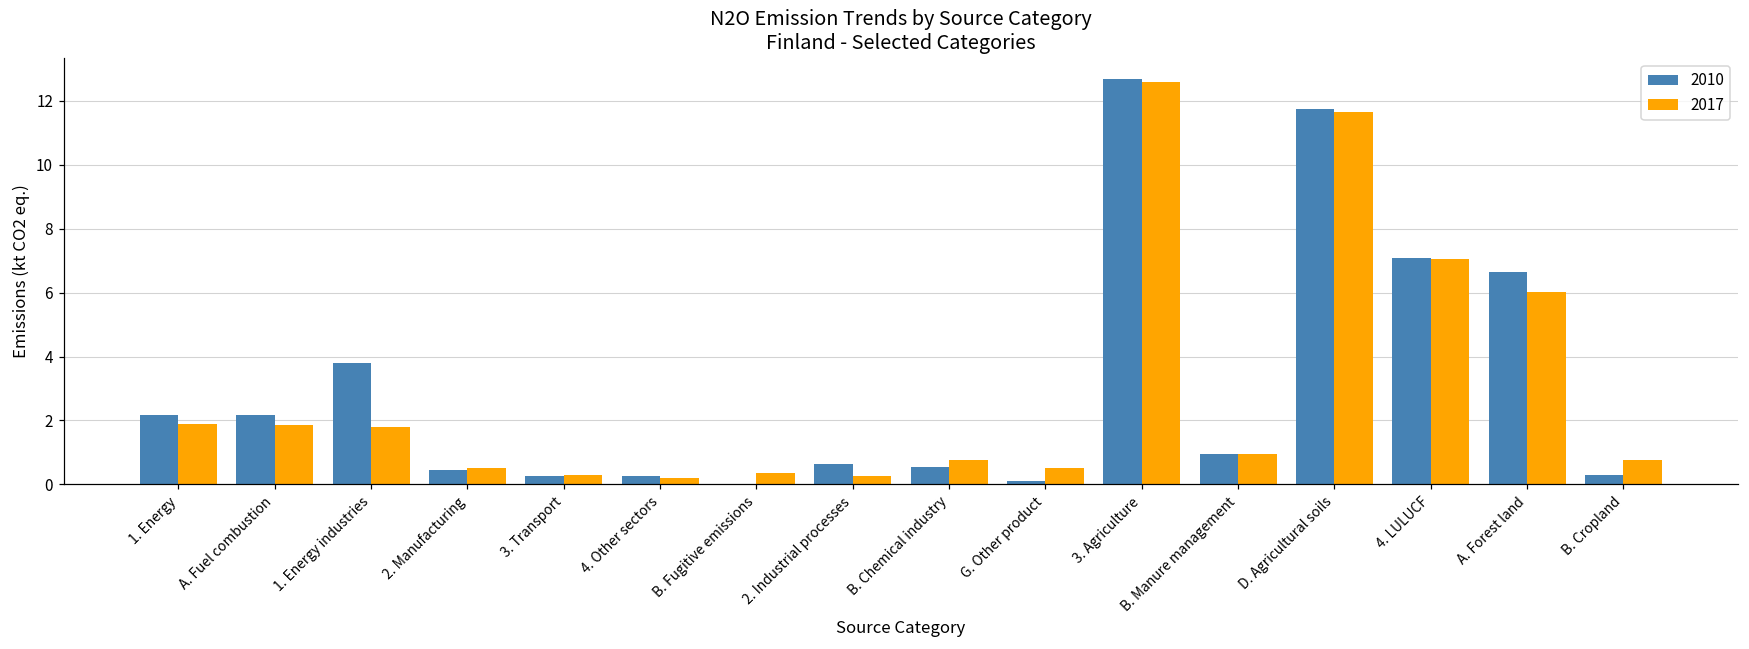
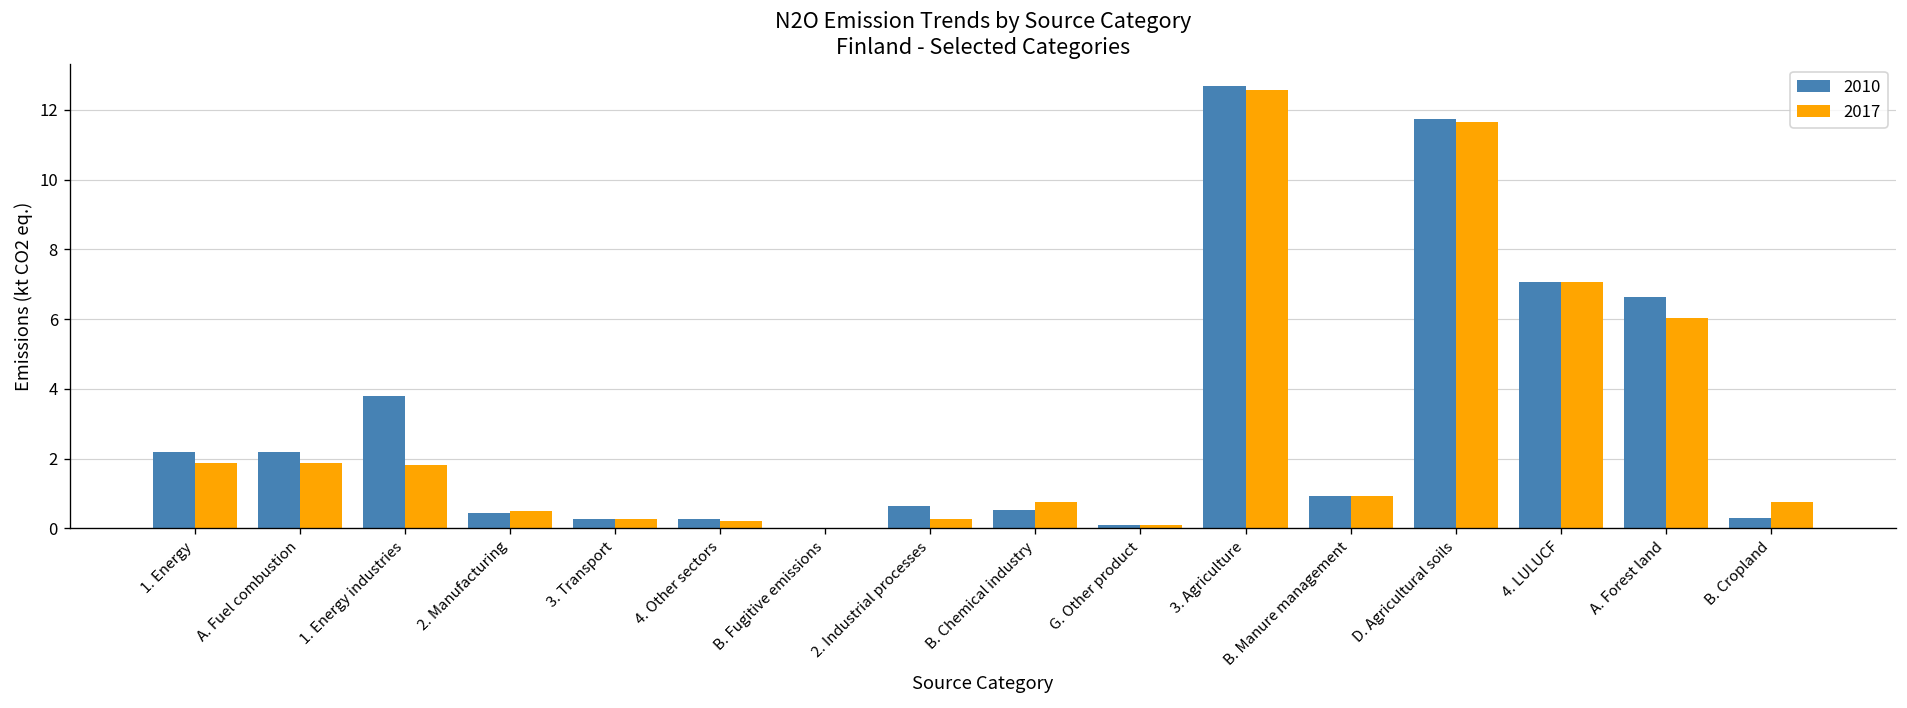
2017, B. Fugitive emissions: 0.4 -> 0.0
2017, G. Other product: 0.5 -> 0.1
